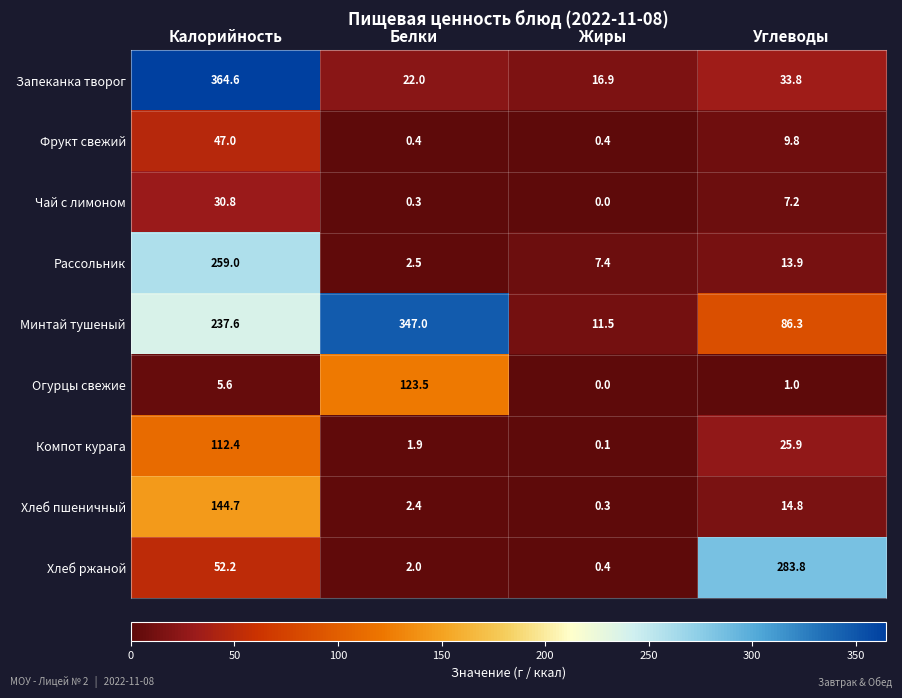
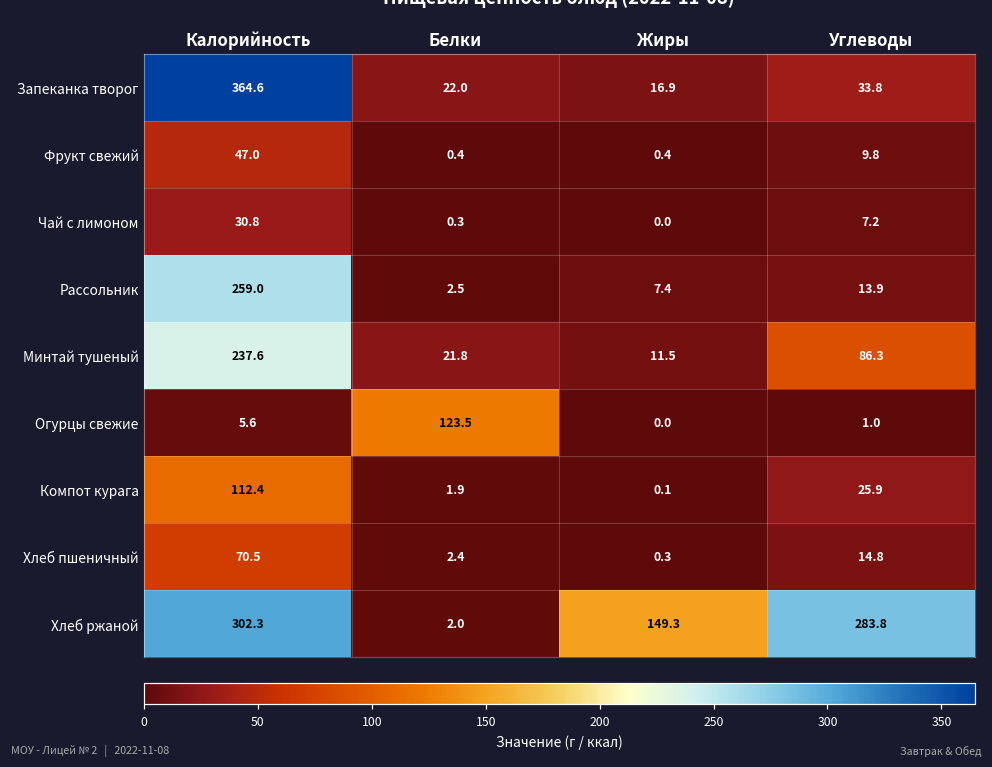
Минтай тушеный, Белки: 347.0 -> 21.8
Хлеб пшеничный, Калорийность: 144.7 -> 70.5
Хлеб ржаной, Калорийность: 52.2 -> 302.3
Хлеб ржаной, Жиры: 0.4 -> 149.3
